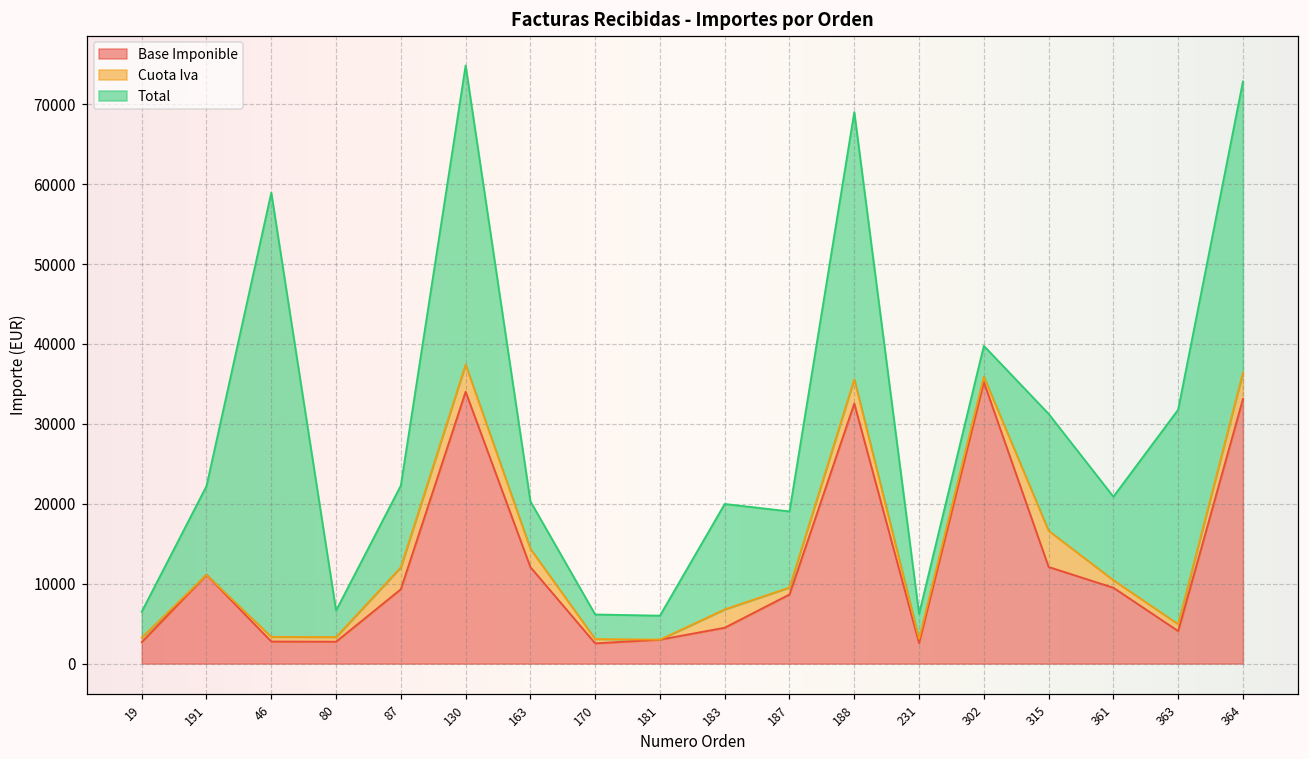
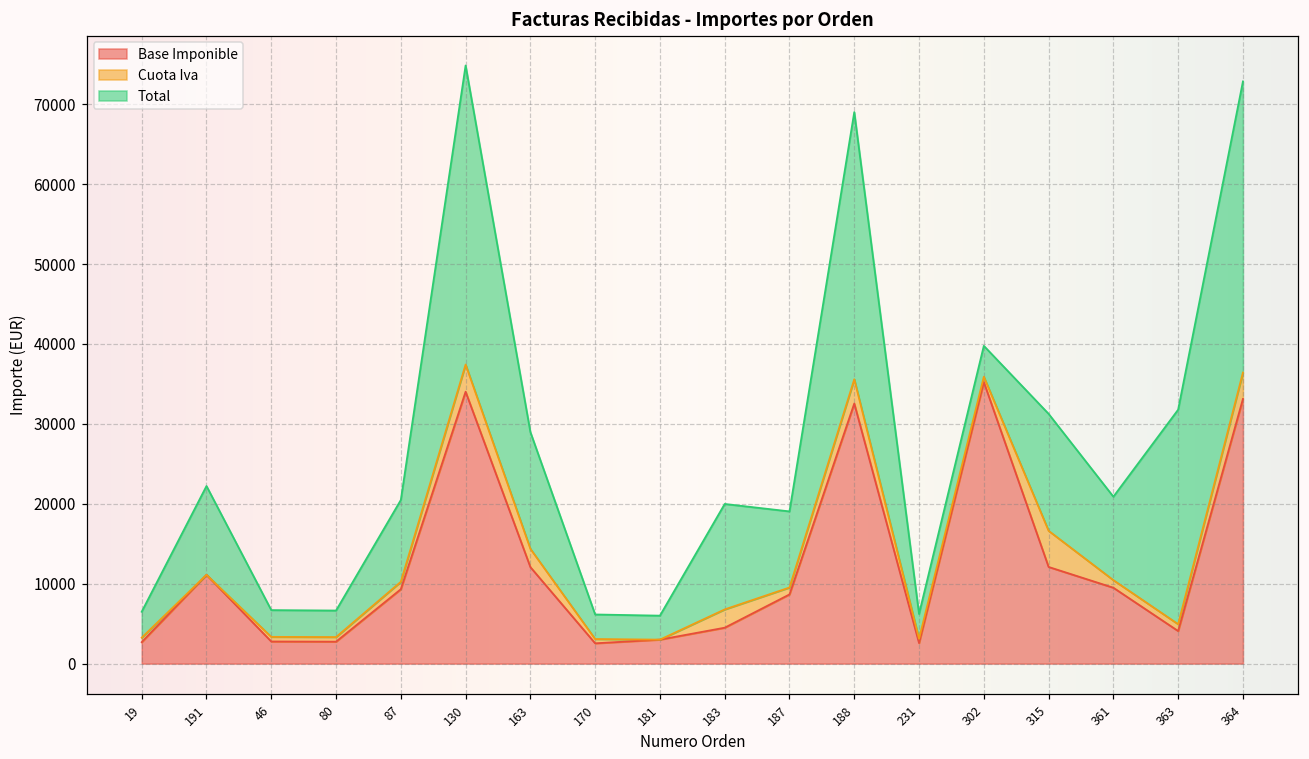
Total, 46: 56000 -> 3000
Cuota Iva, 87: 3000 -> 1000
Total, 163: 6000 -> 15000
